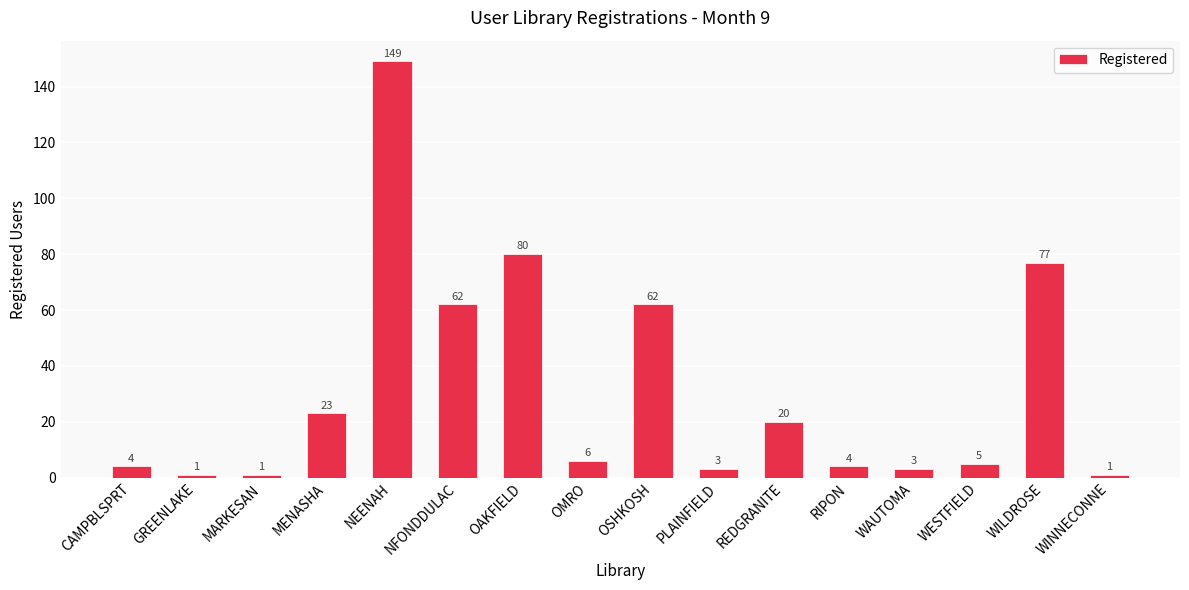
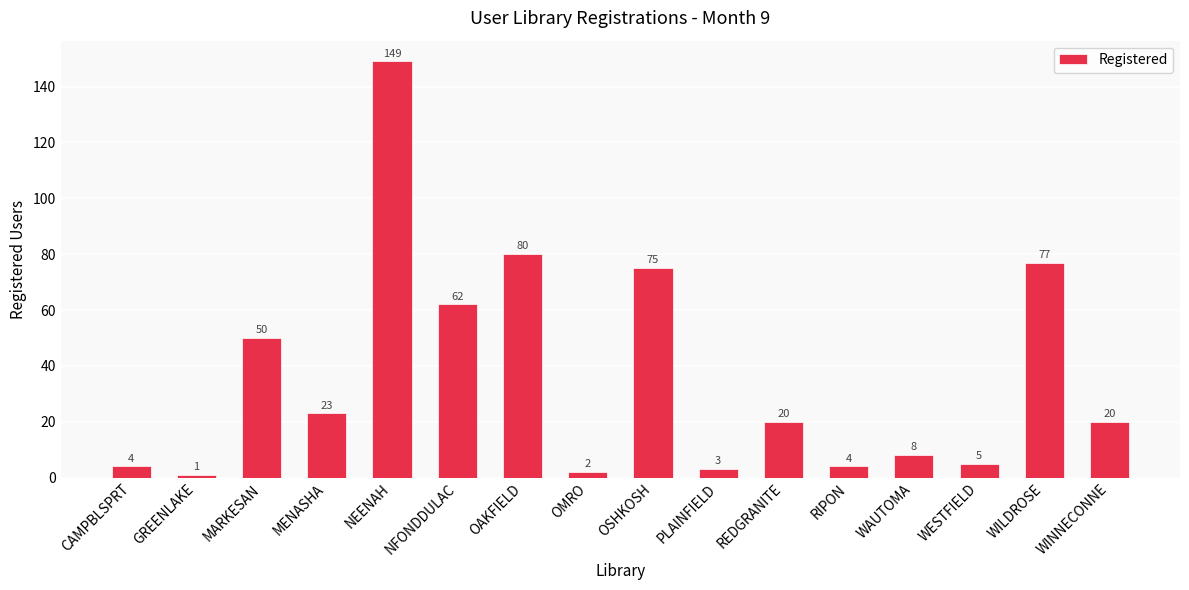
MARKESAN: 1 -> 50
OMRO: 6 -> 2
OSHKOSH: 62 -> 75
WAUTOMA: 3 -> 8
WINNECONNE: 1 -> 20
